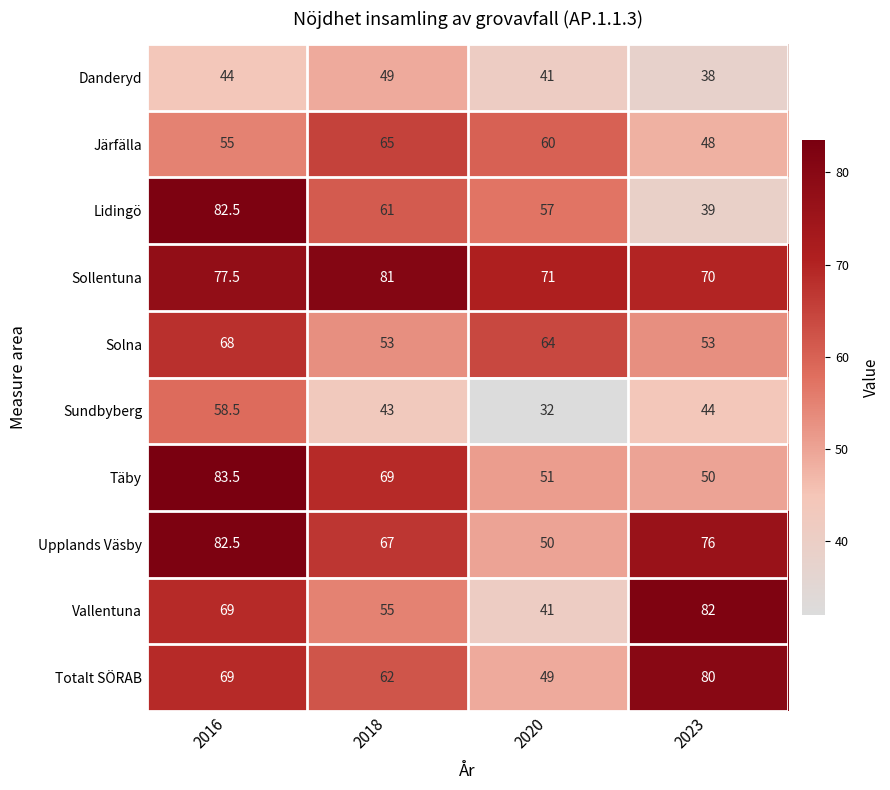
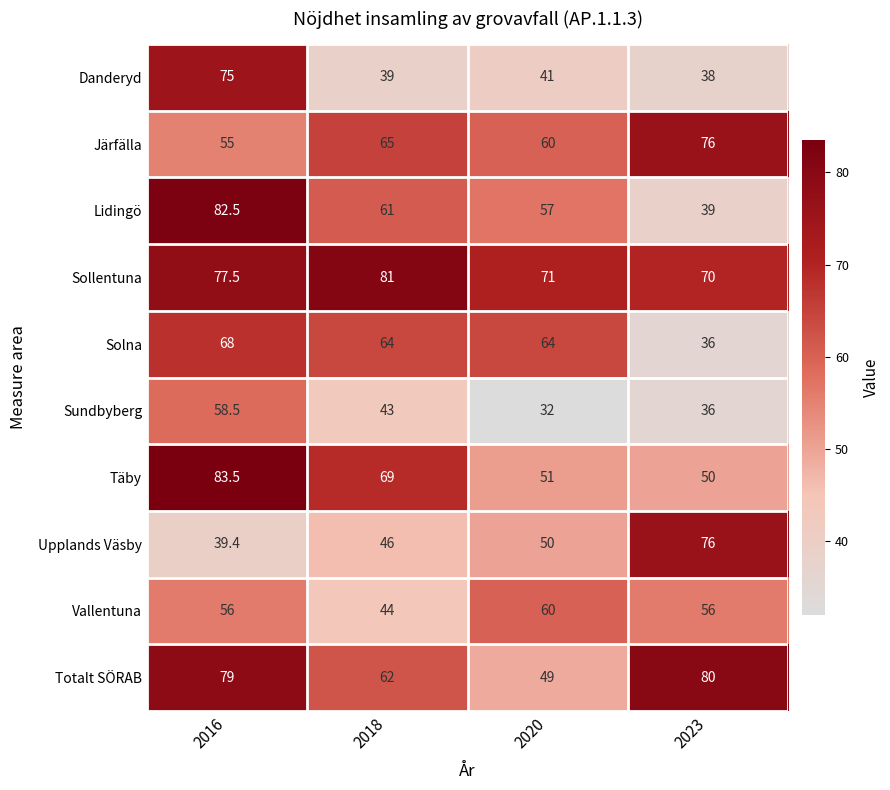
Danderyd, 2016: 44 -> 75
Danderyd, 2018: 49 -> 39
Järfälla, 2023: 48 -> 76
Solna, 2018: 53 -> 64
Solna, 2023: 53 -> 36
Sundbyberg, 2023: 44 -> 36
Upplands Väsby, 2016: 82.5 -> 39.4
Upplands Väsby, 2018: 67 -> 46
Vallentuna, 2016: 69 -> 56
Vallentuna, 2018: 55 -> 44
Vallentuna, 2020: 41 -> 60
Vallentuna, 2023: 82 -> 56
Totalt SÖRAB, 2016: 69 -> 79
